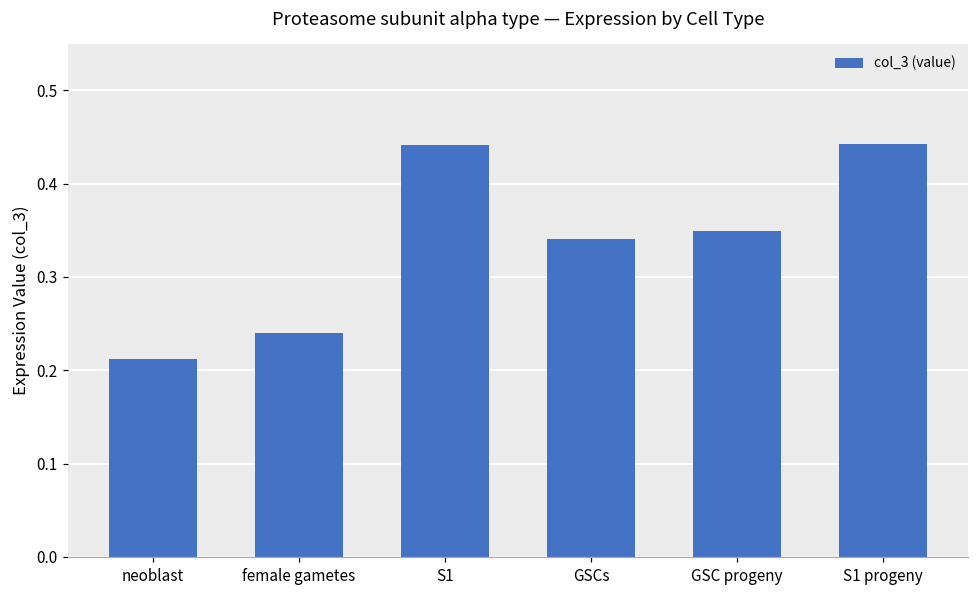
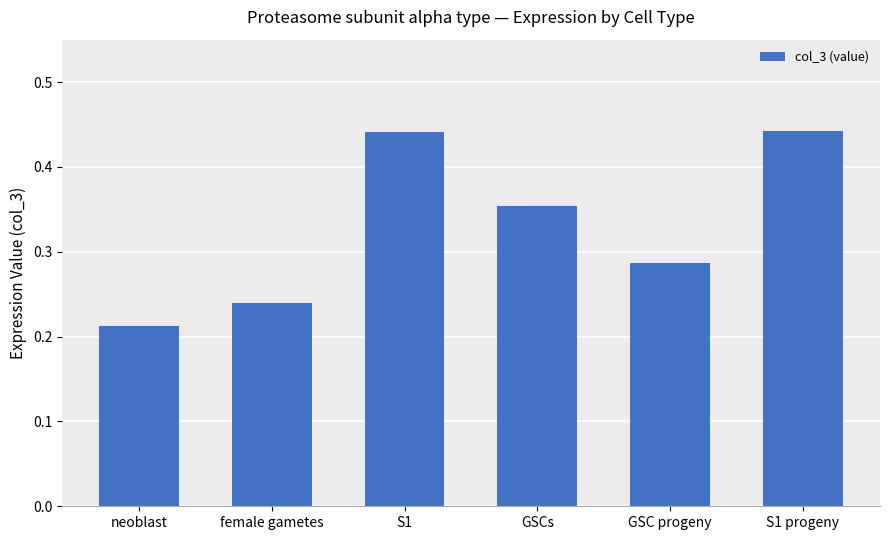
GSCs: 0.34 -> 0.35
GSC progeny: 0.35 -> 0.29
